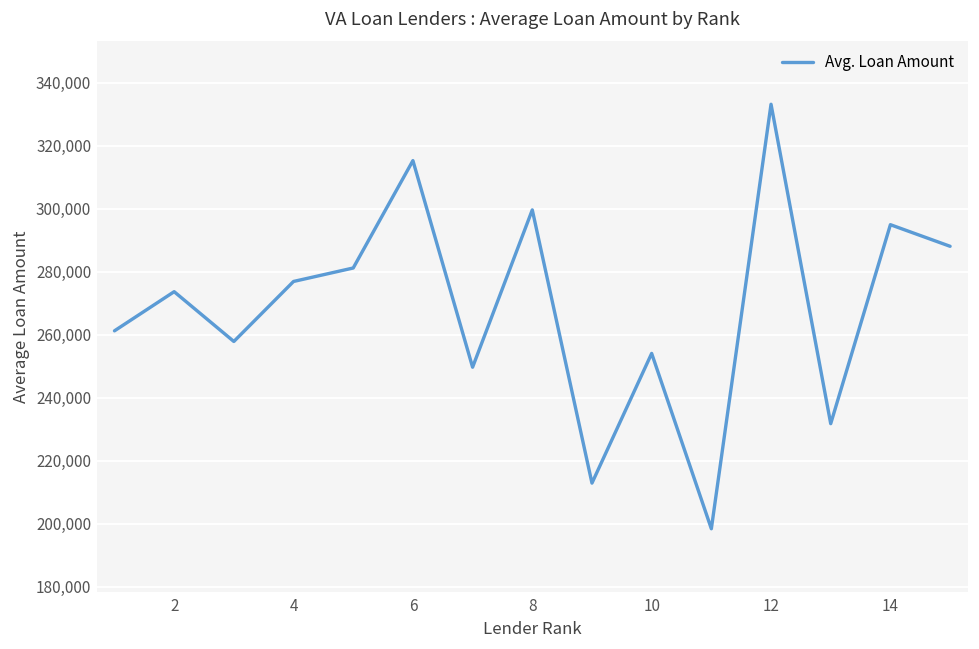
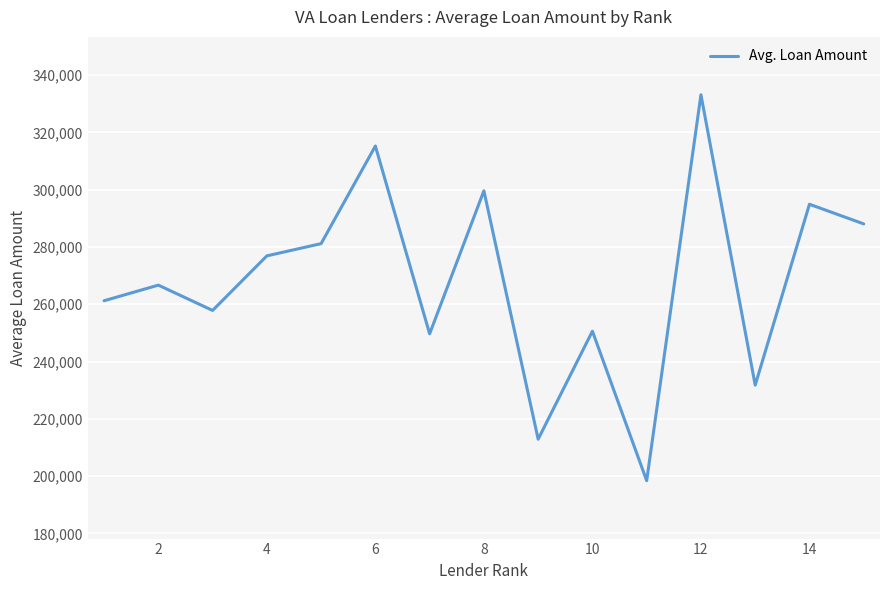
2: 274,000 -> 267,000
10: 254,000 -> 251,000
